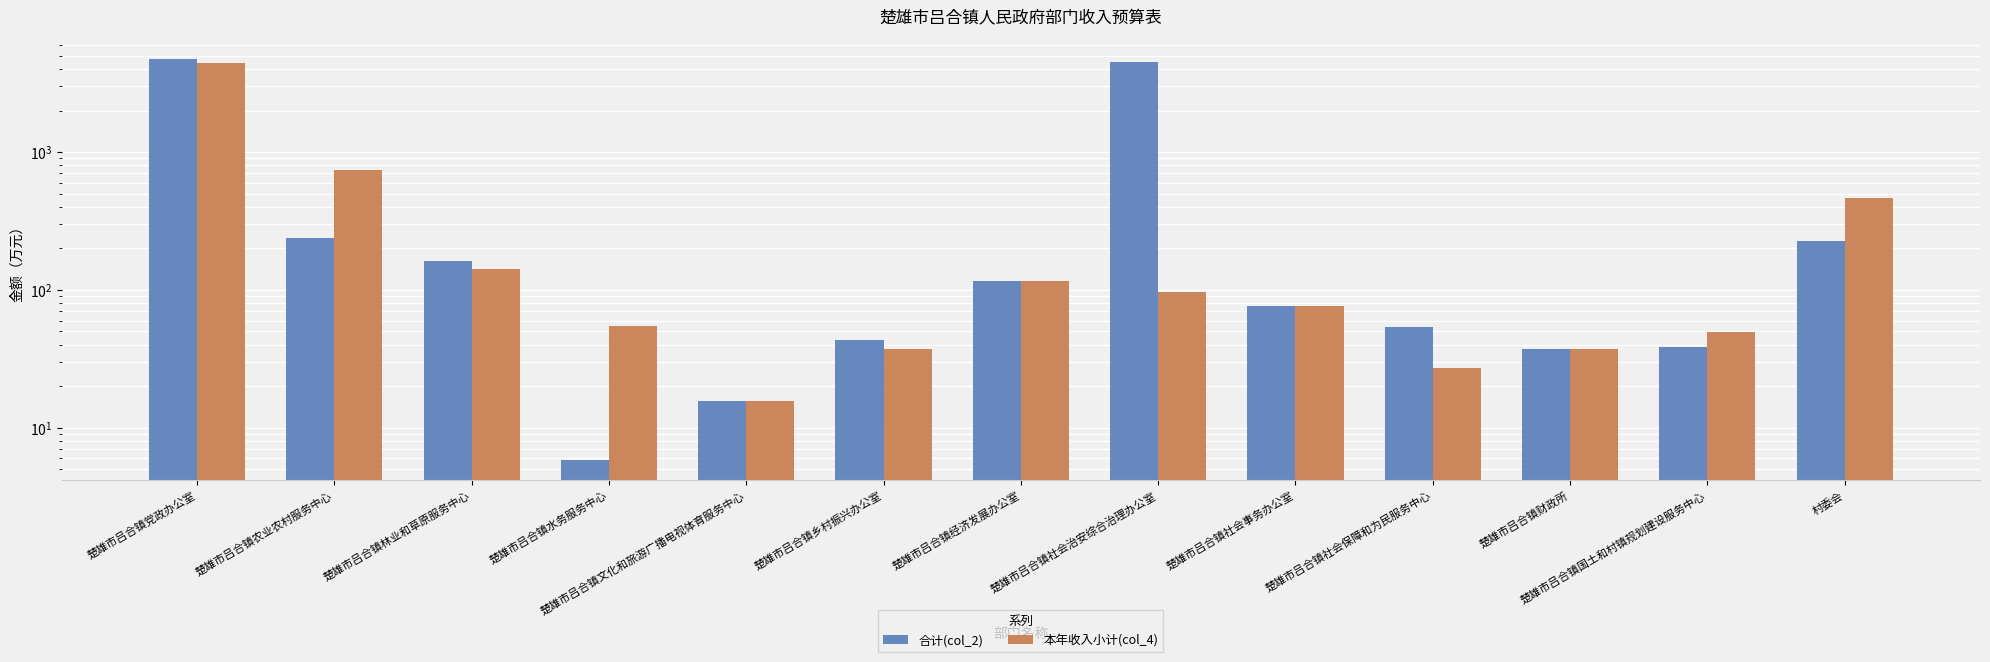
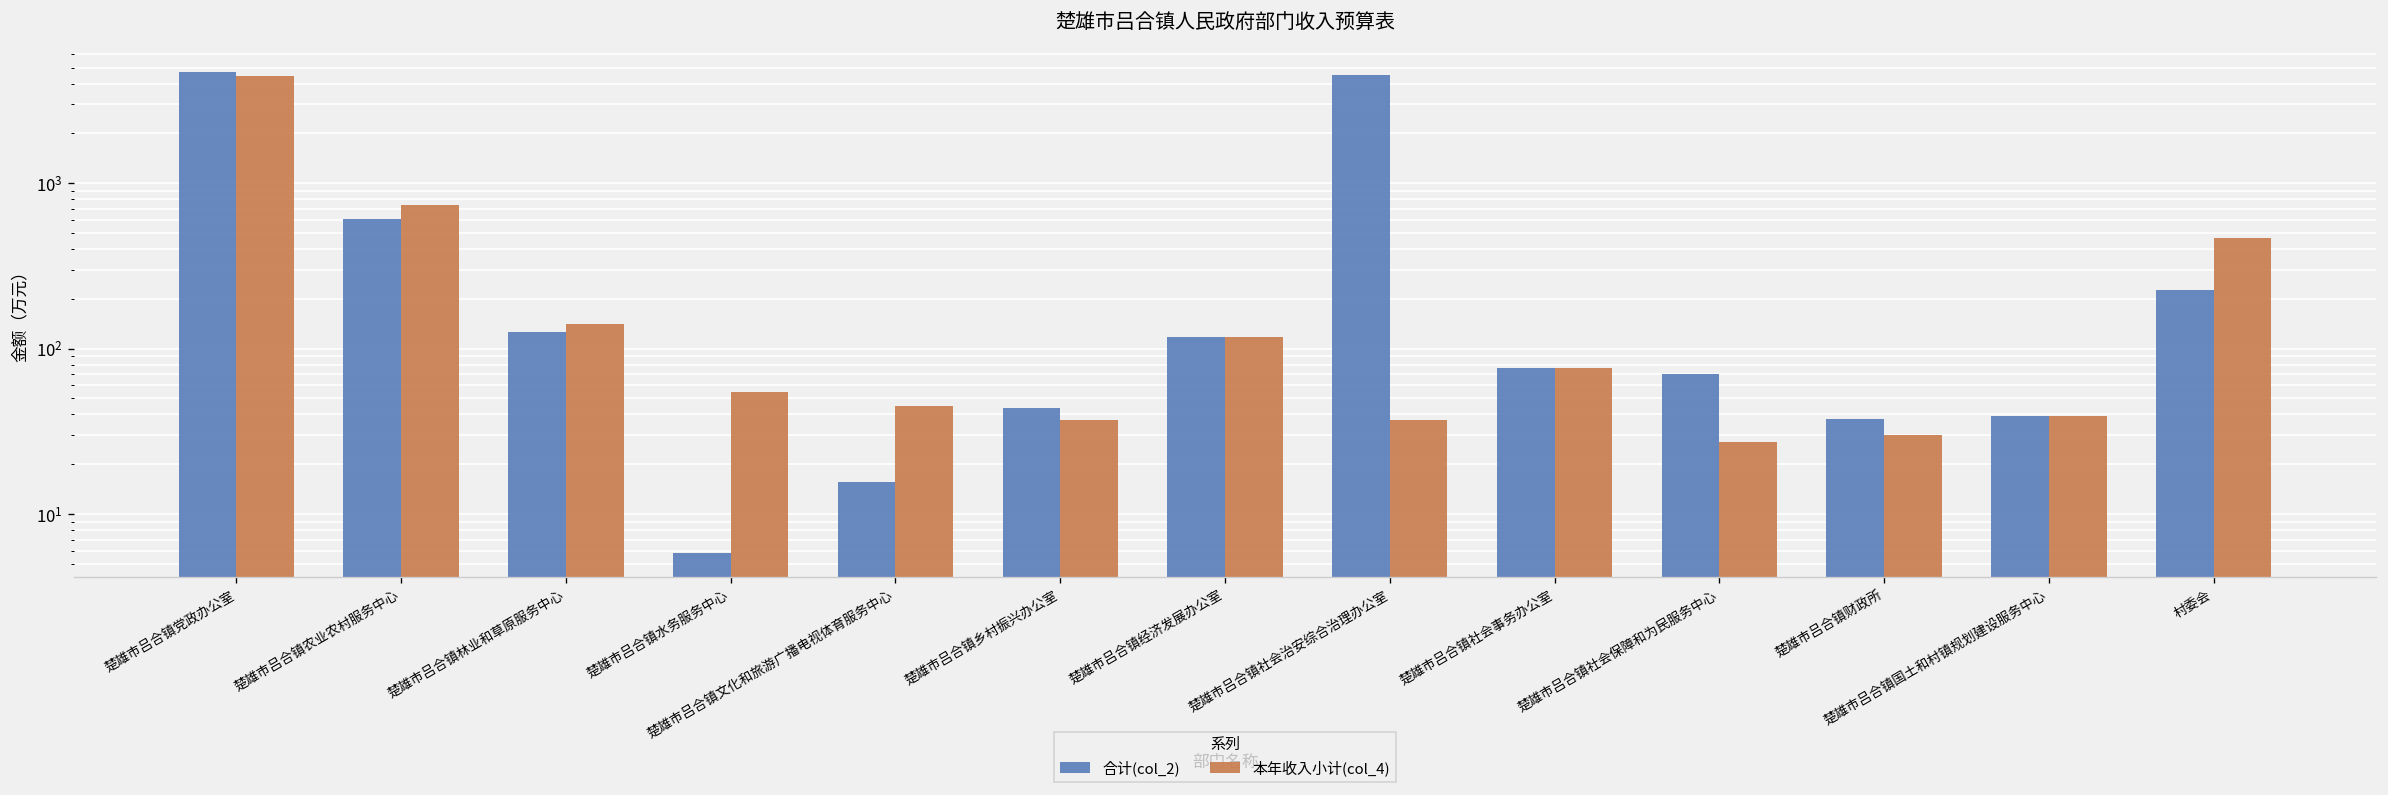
合计(col_2), 楚雄市吕合镇农业农村服务中心: 240 -> 600
合计(col_2), 楚雄市吕合镇林业和草原服务中心: 160 -> 130
本年收入小计(col_4), 楚雄市吕合镇文化和旅游广播电视体育服务中心: 16 -> 45
本年收入小计(col_4), 楚雄市吕合镇社会治安综合治理办公室: 100 -> 37
合计(col_2), 楚雄市吕合镇社会保障和为民服务中心: 54 -> 70
本年收入小计(col_4), 楚雄市吕合镇财政所: 37 -> 30
本年收入小计(col_4), 楚雄市吕合镇国土和村镇规划建设服务中心: 50 -> 39
